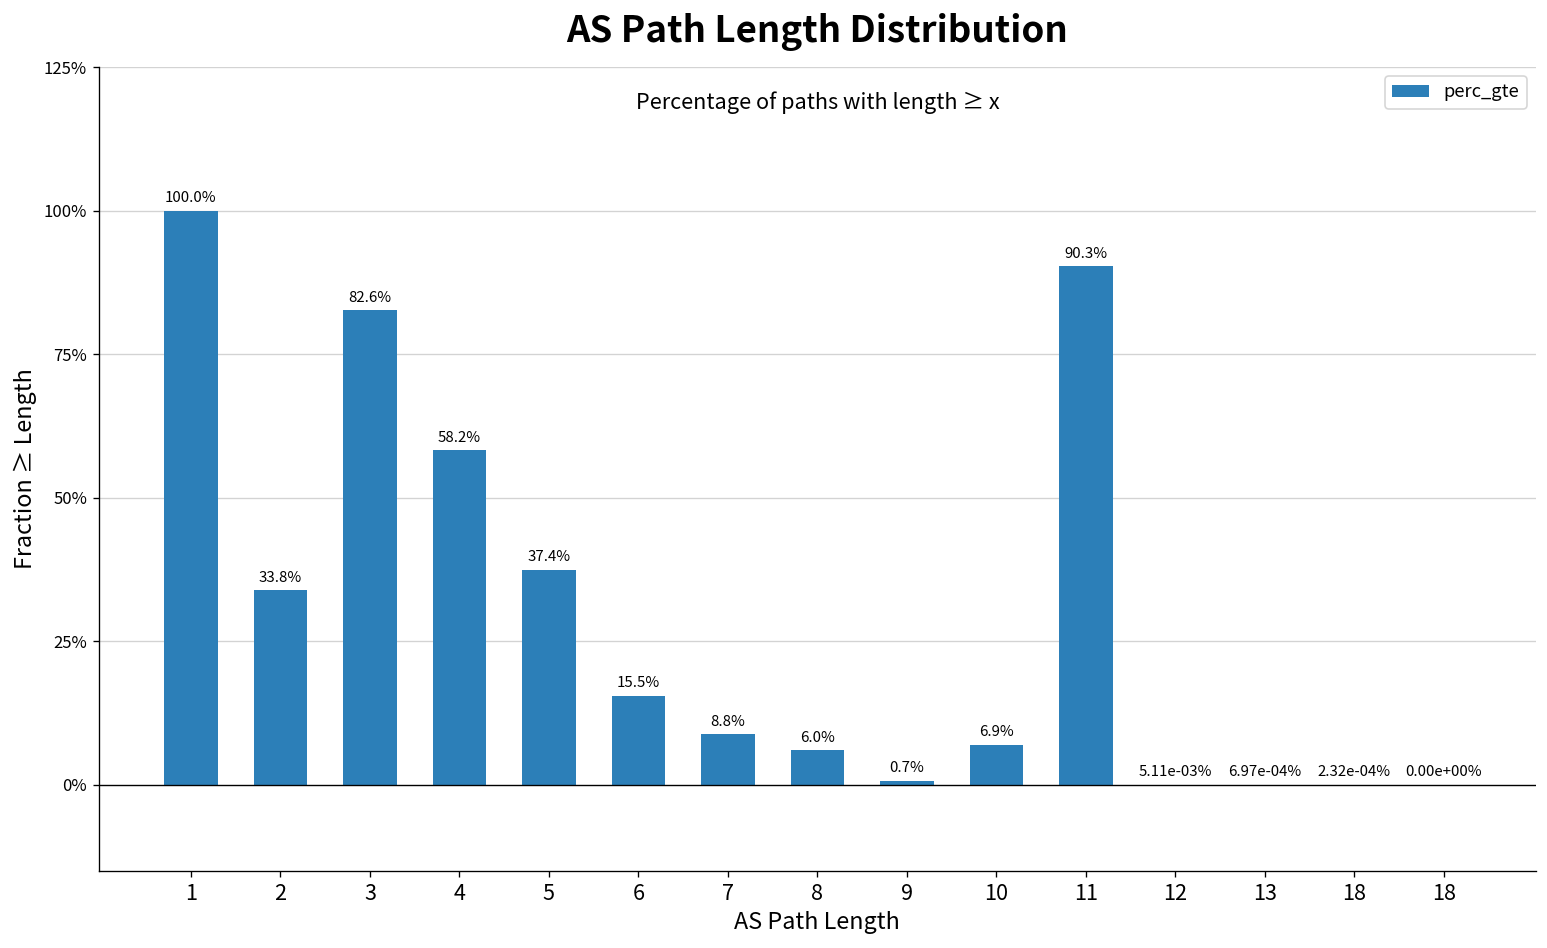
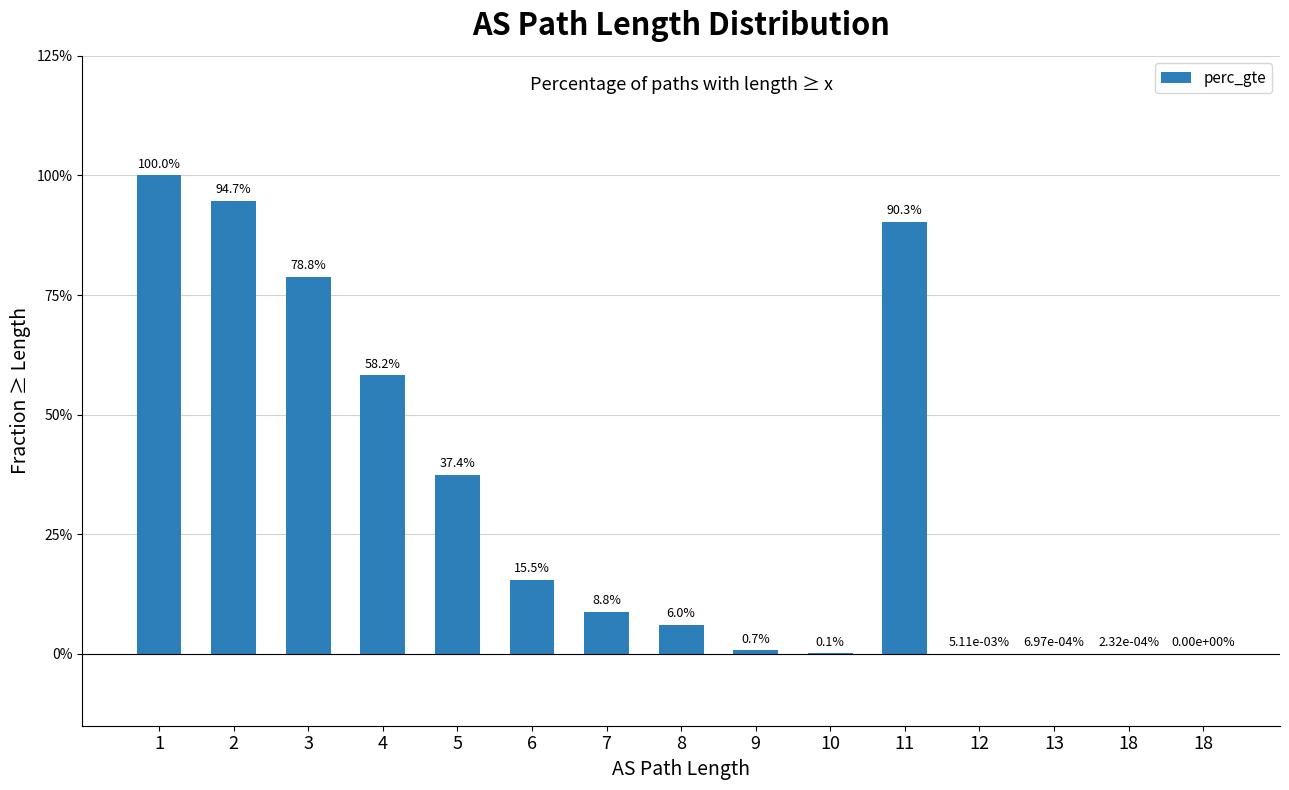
2: 33.8% -> 94.7%
3: 82.6% -> 78.8%
10: 6.9% -> 0.1%
